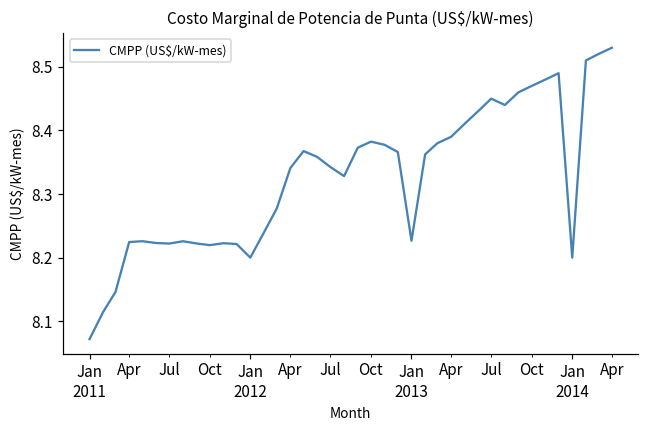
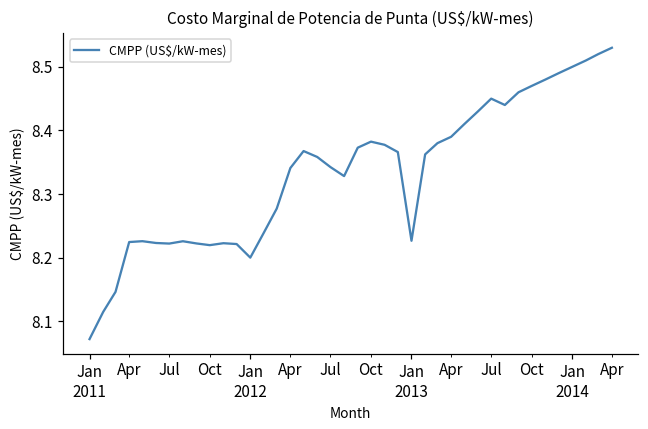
Jan 2014: 8.2 -> 8.5
